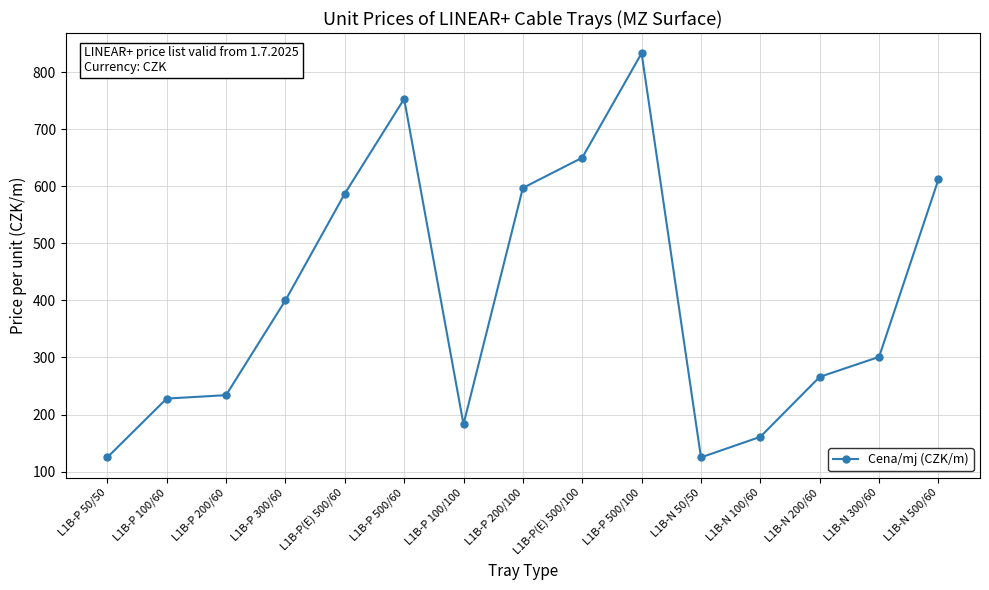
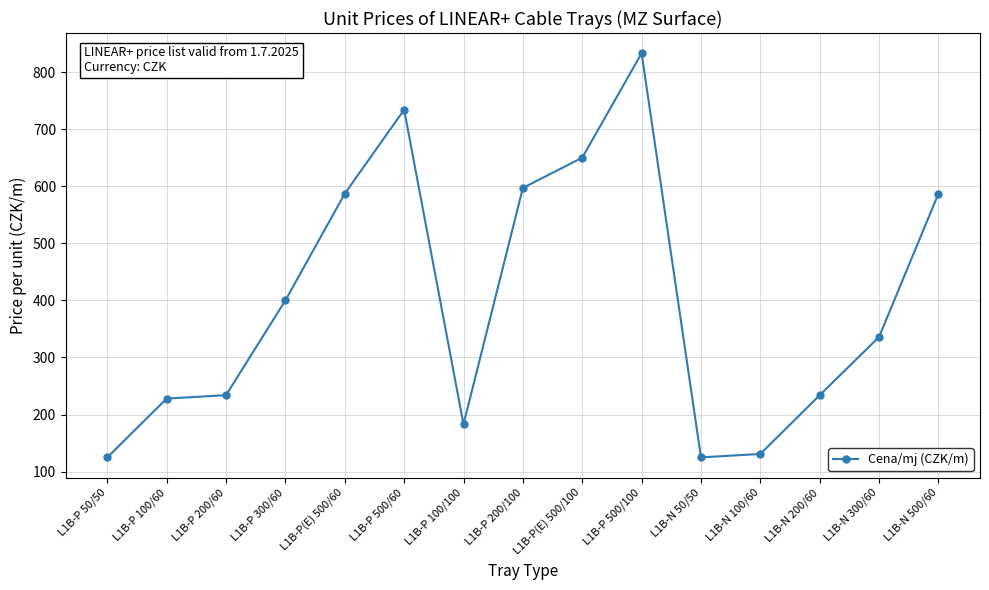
L1B-P 500/60: 750 -> 730
L1B-N 100/60: 160 -> 130
L1B-N 200/60: 270 -> 230
L1B-N 300/60: 300 -> 340
L1B-N 500/60: 610 -> 590
